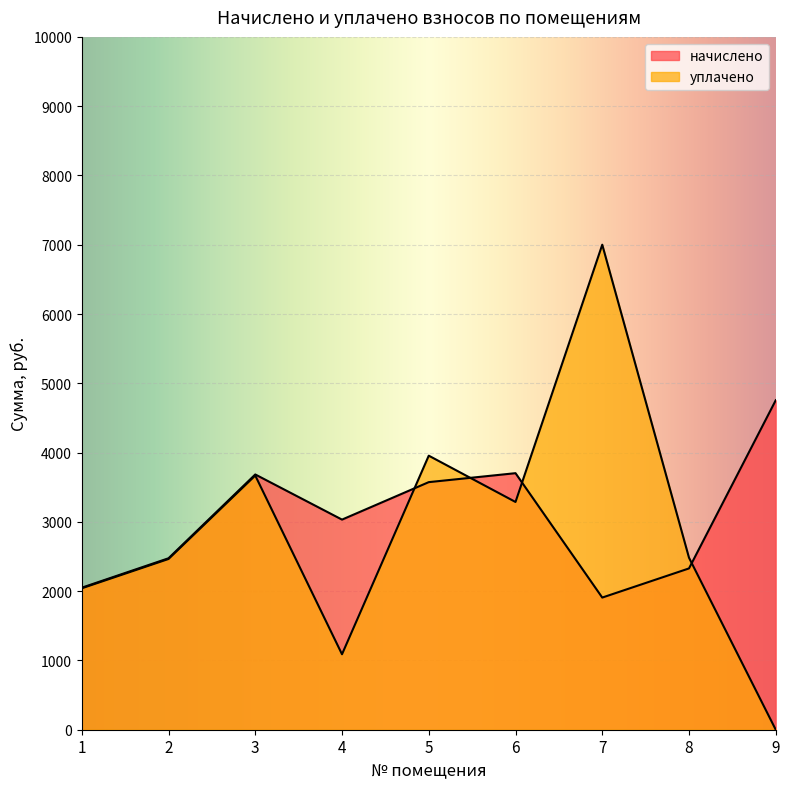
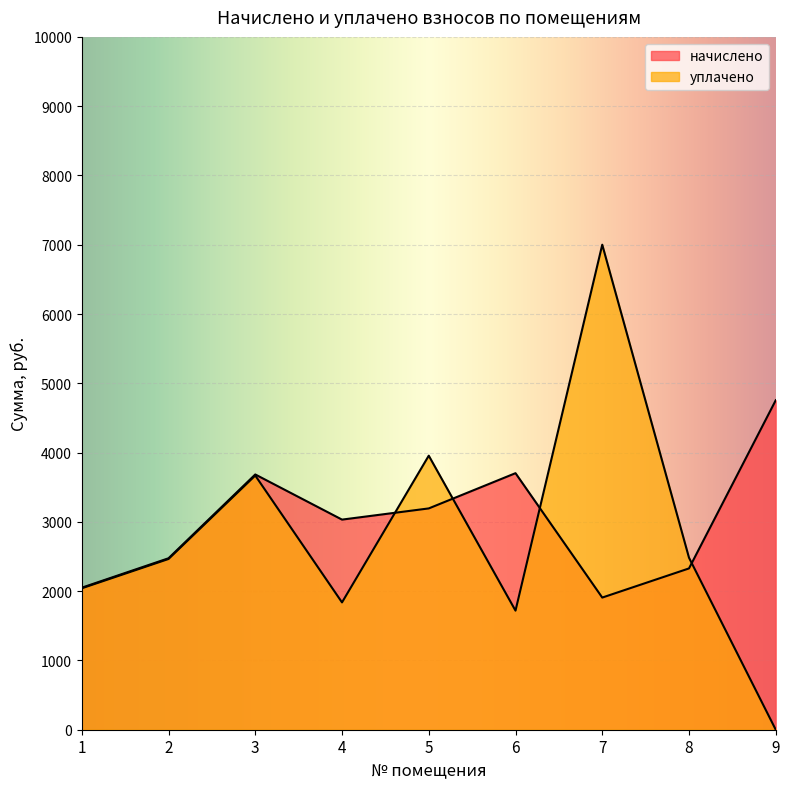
уплачено, 4: 1100 -> 1800
начислено, 5: 3600 -> 3200
уплачено, 6: 3300 -> 1700
